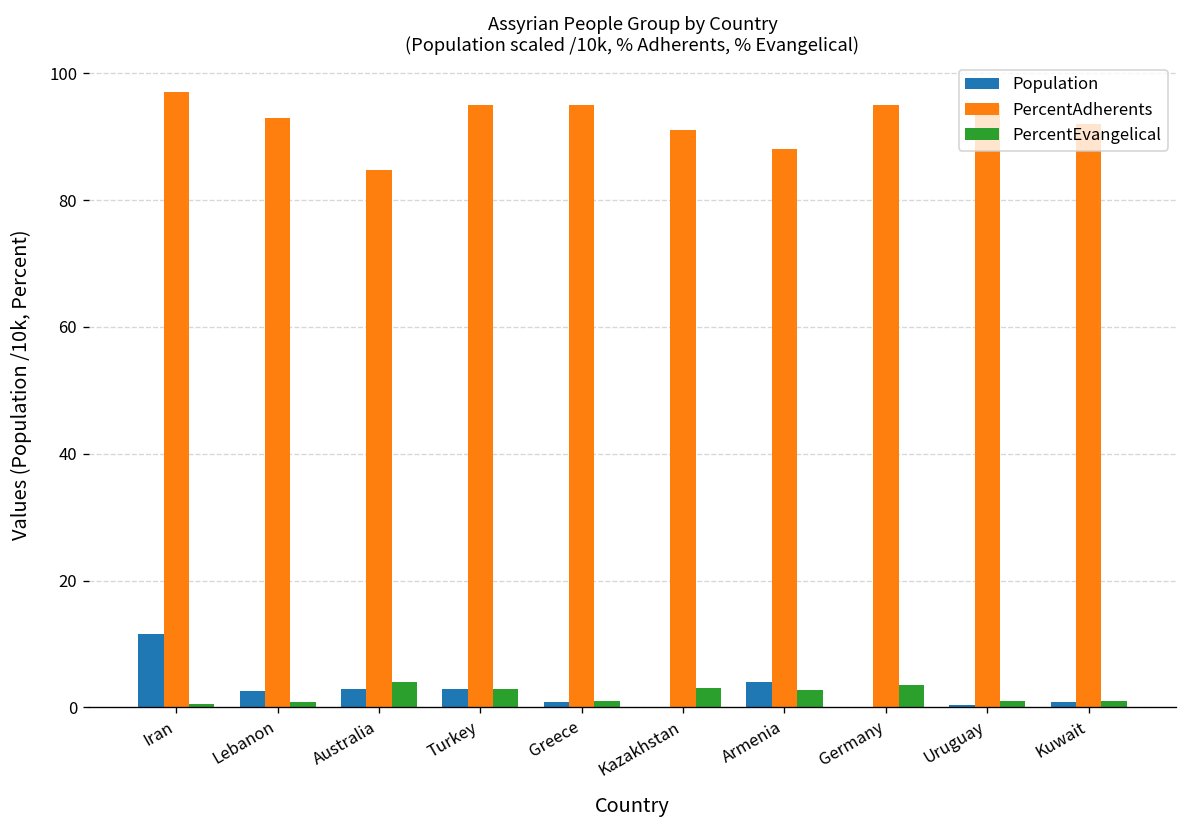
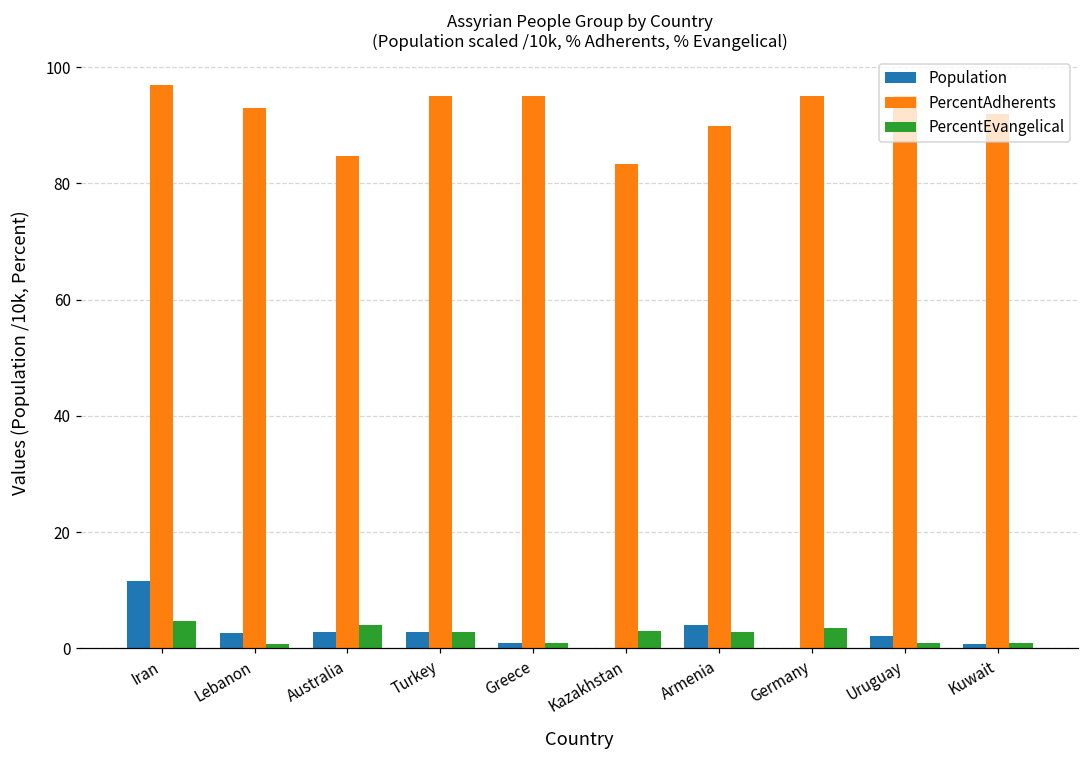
PercentEvangelical, Iran: 1 -> 5
PercentAdherents, Kazakhstan: 91 -> 83
PercentAdherents, Armenia: 88 -> 90
Population, Uruguay: 0 -> 2
